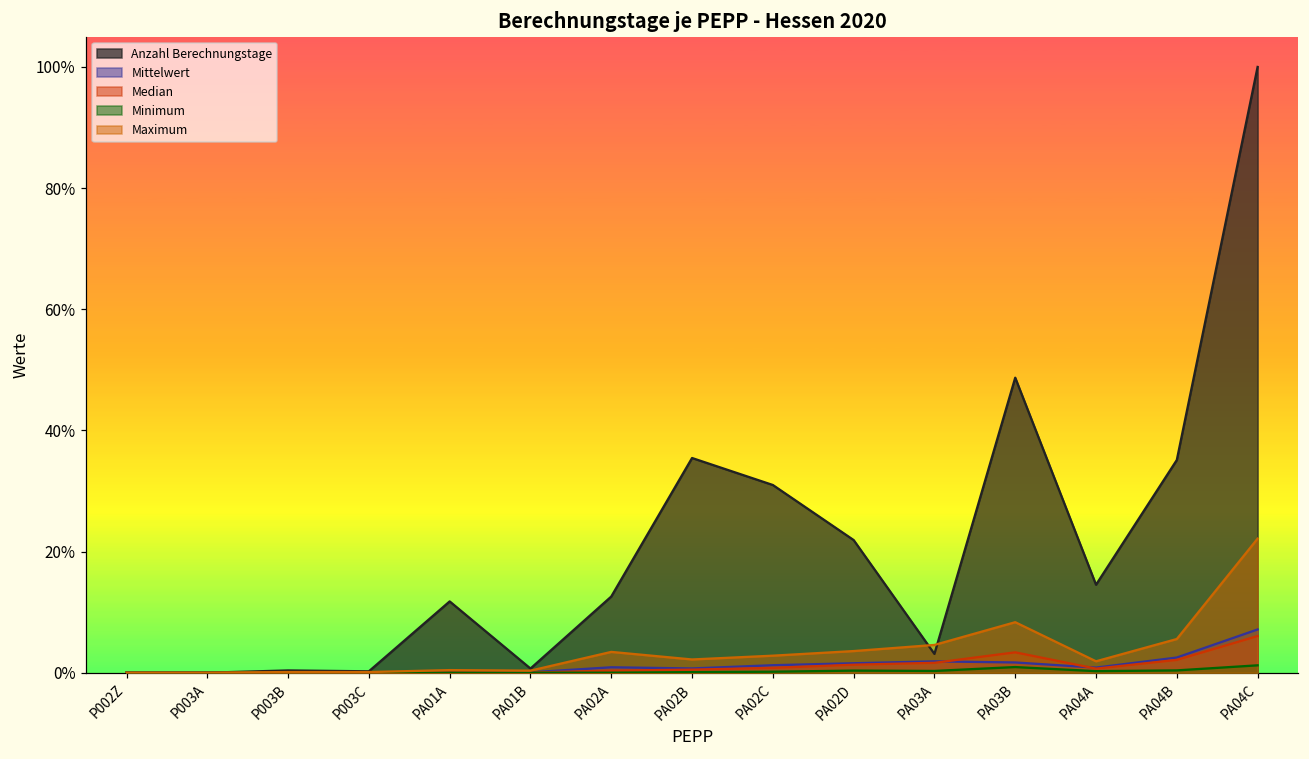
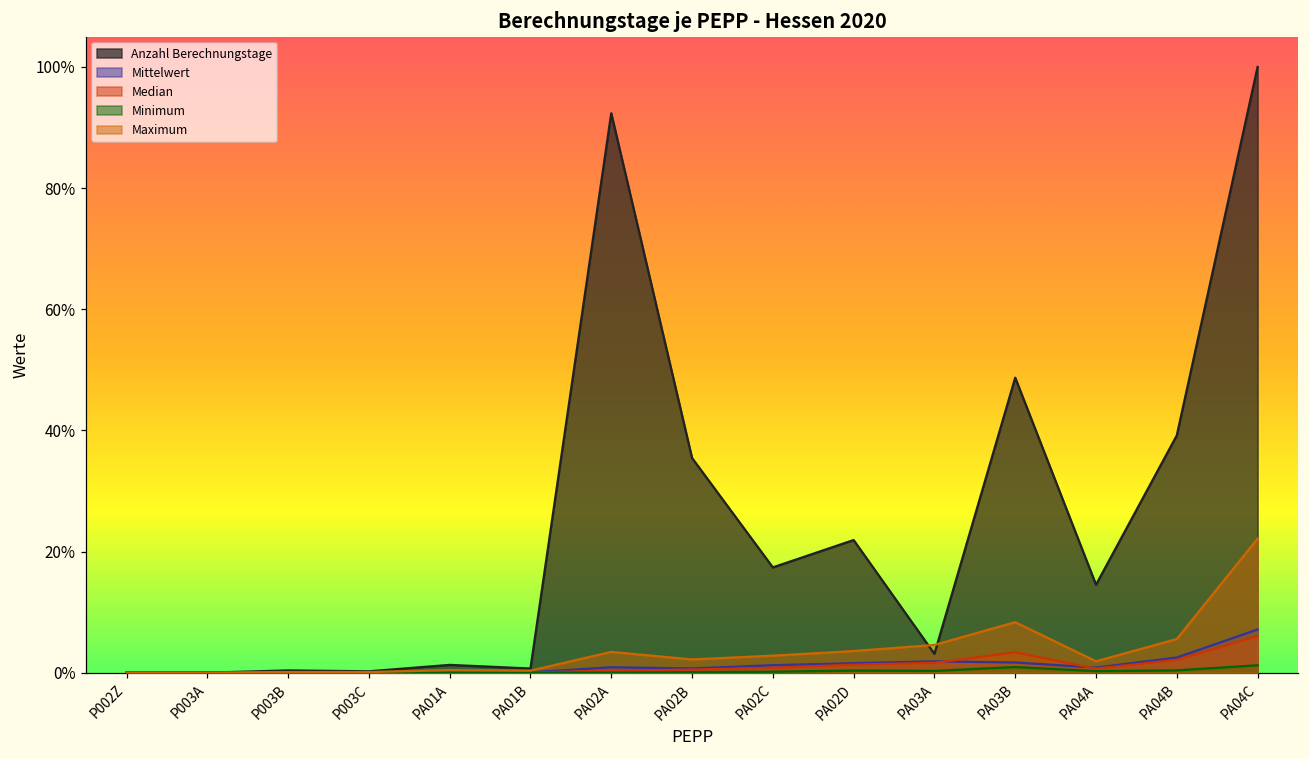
Anzahl Berechnungstage, PA01A: 12% -> 1%
Anzahl Berechnungstage, PA02A: 13% -> 92%
Anzahl Berechnungstage, PA02C: 31% -> 17%
Anzahl Berechnungstage, PA04B: 35% -> 39%
